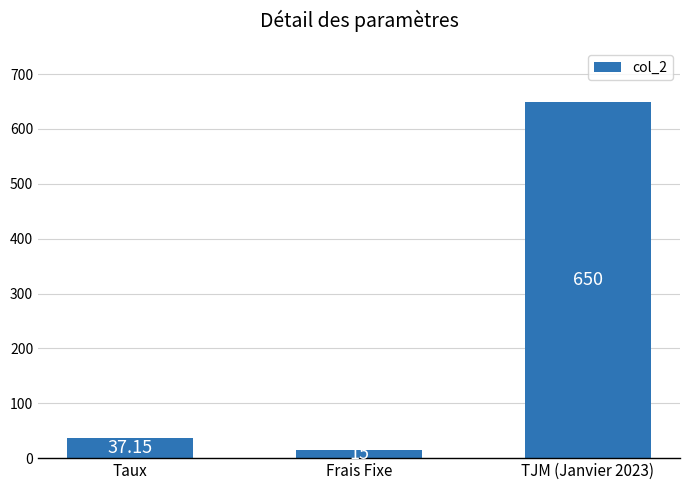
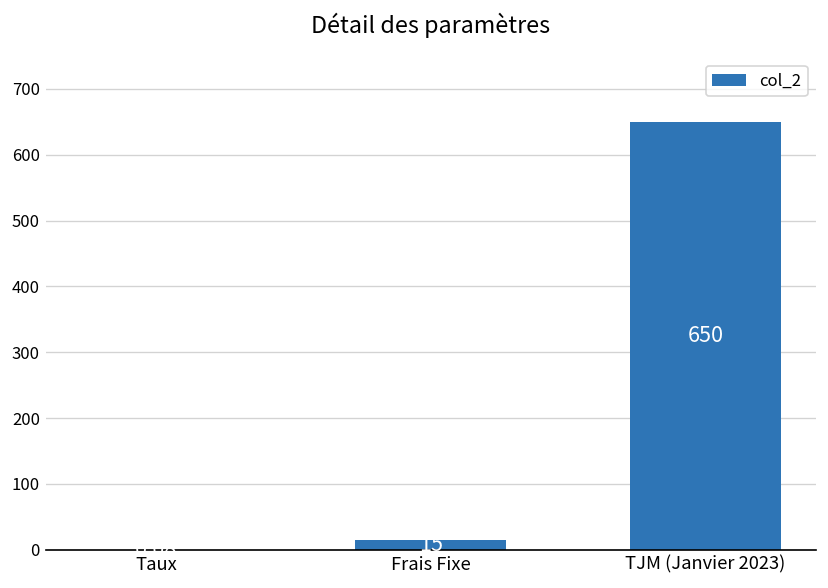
Taux: 40 -> 0
